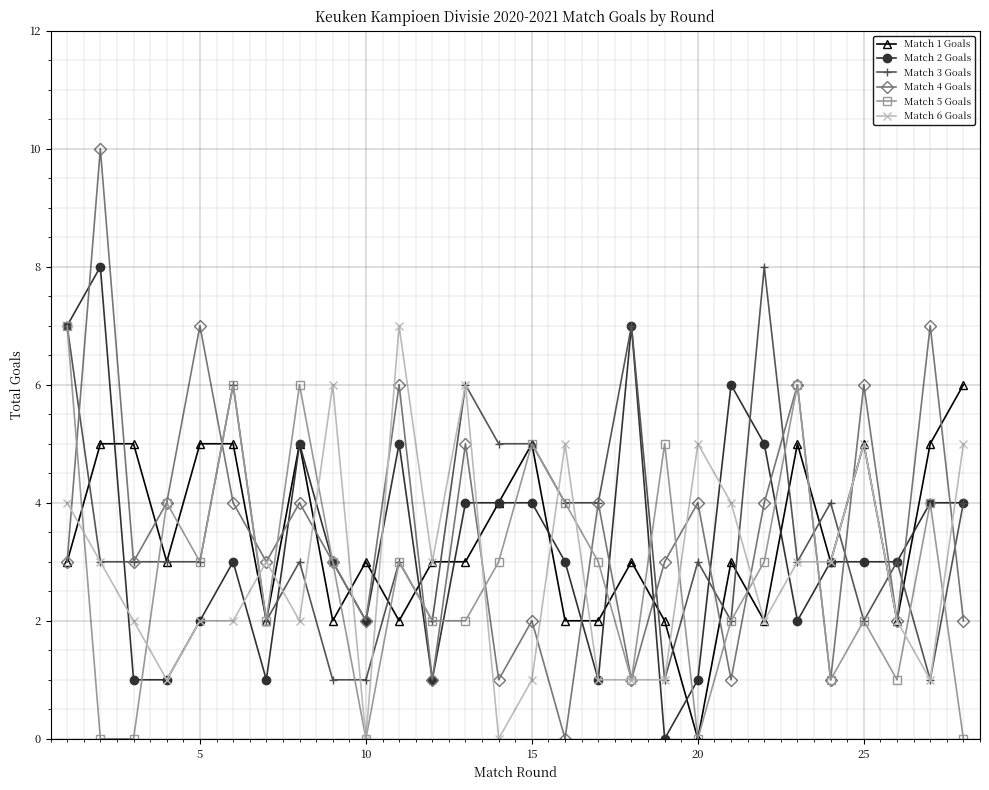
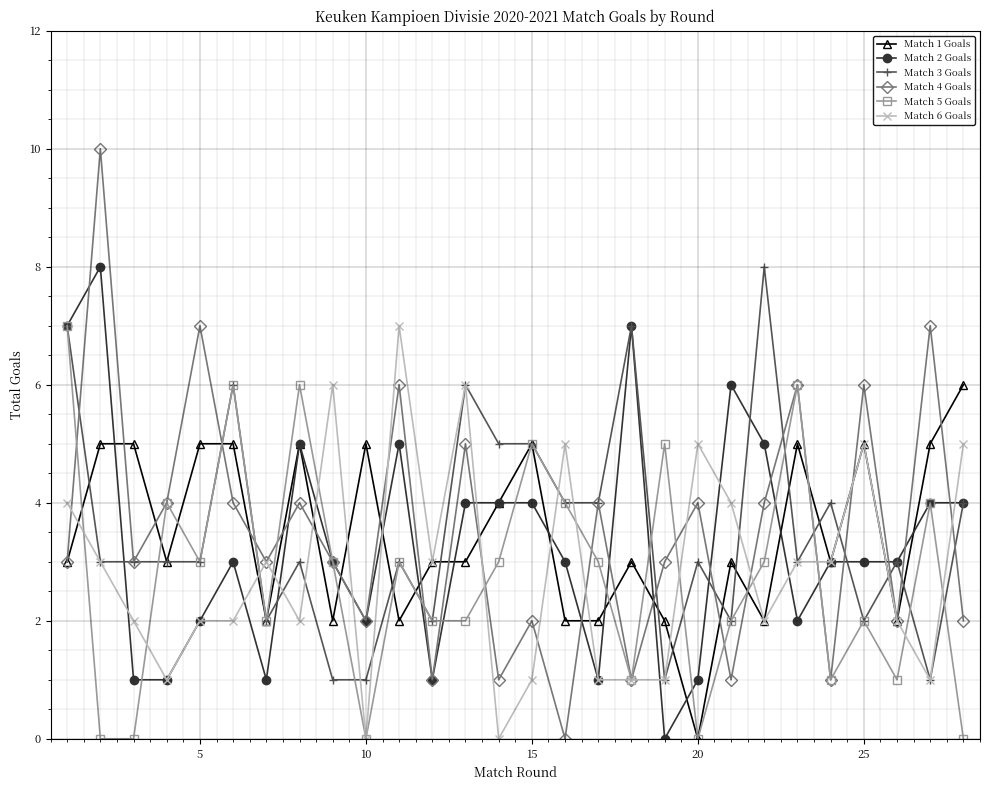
Match 1 Goals, 10: 3 -> 5
